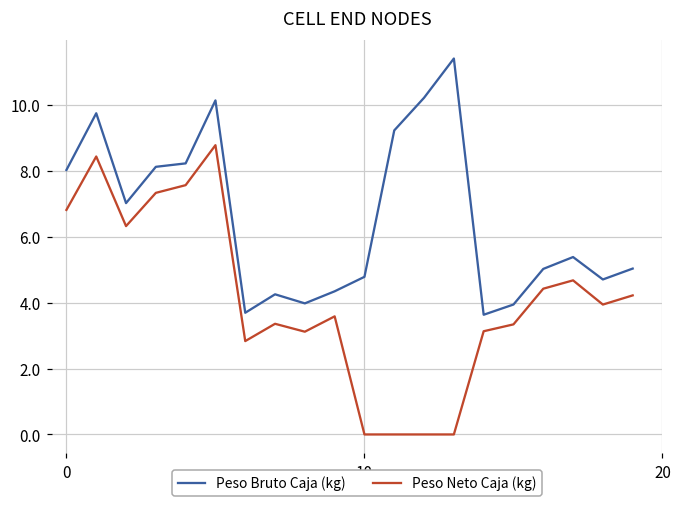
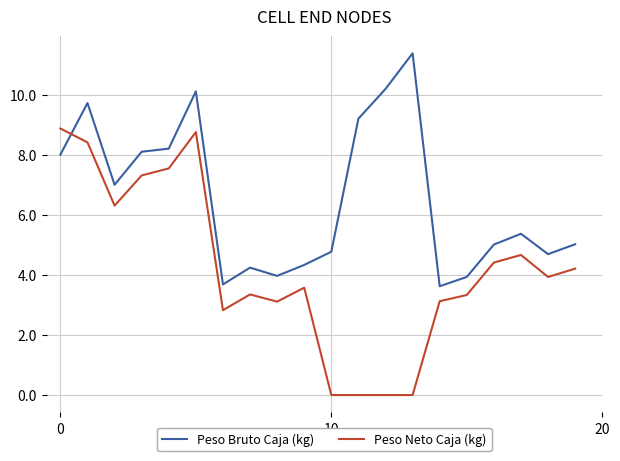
Peso Neto Caja (kg), 0: 6.8 -> 8.9
